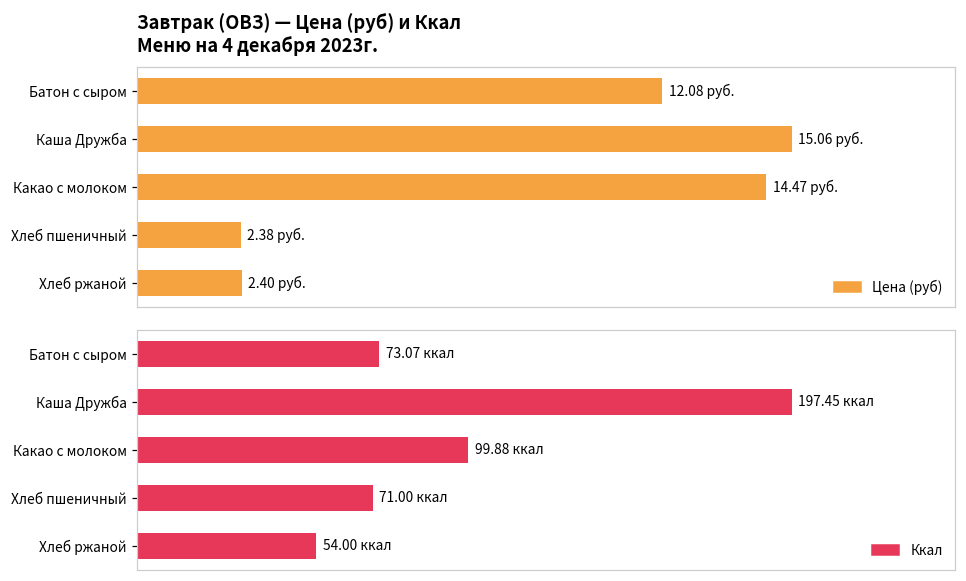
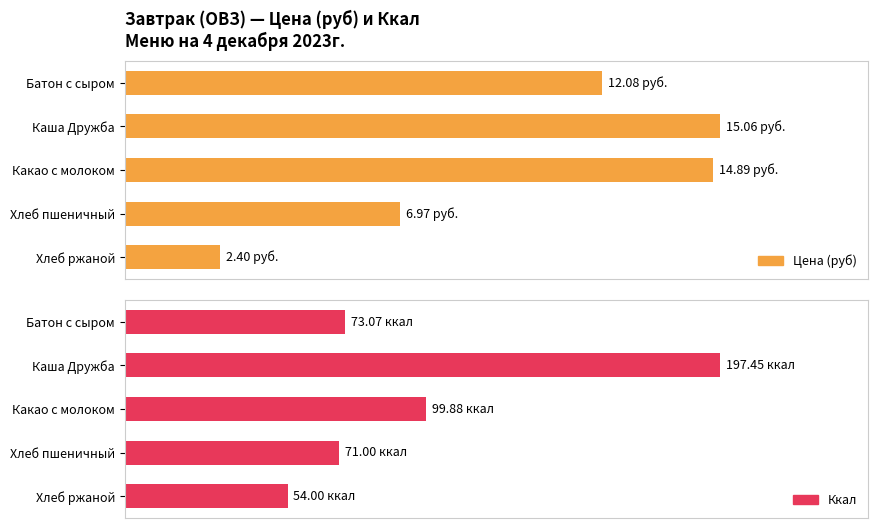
Завтрак (ОВЗ) — Цена (руб) и Ккал Меню на 4 декабря 2023г., Какао с молоком: 14.47 -> 14.89
Завтрак (ОВЗ) — Цена (руб) и Ккал Меню на 4 декабря 2023г., Хлеб пшеничный: 2.38 -> 6.97
